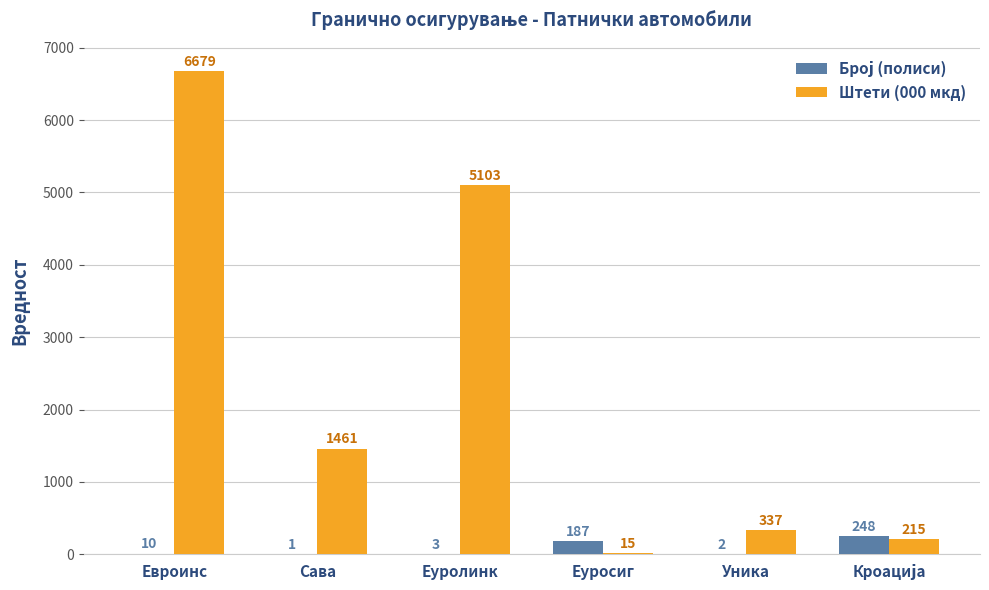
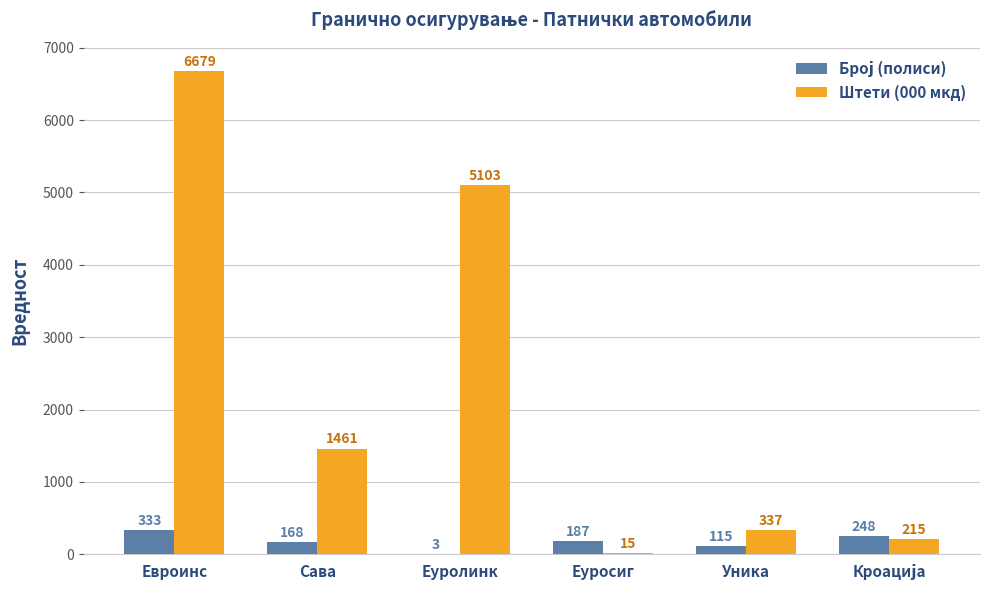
Број (полиси), Евроинс: 10 -> 333
Број (полиси), Сава: 1 -> 168
Број (полиси), Уника: 2 -> 115
